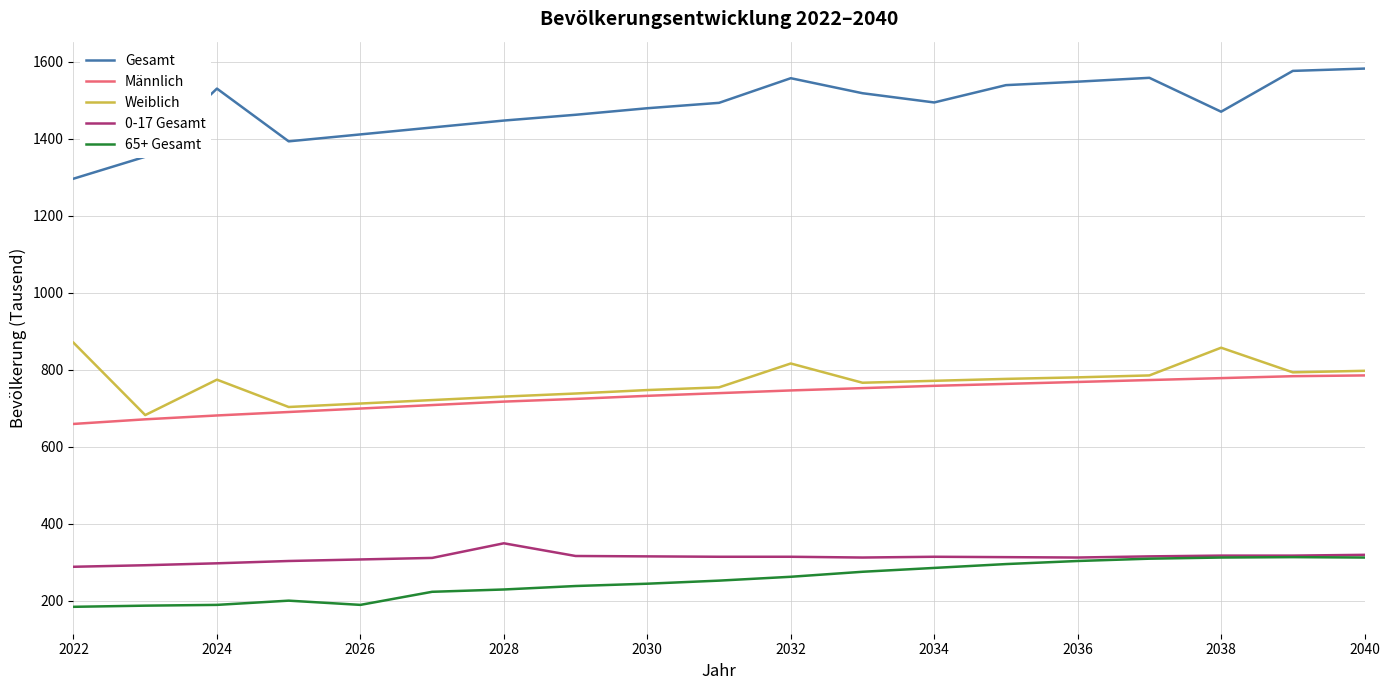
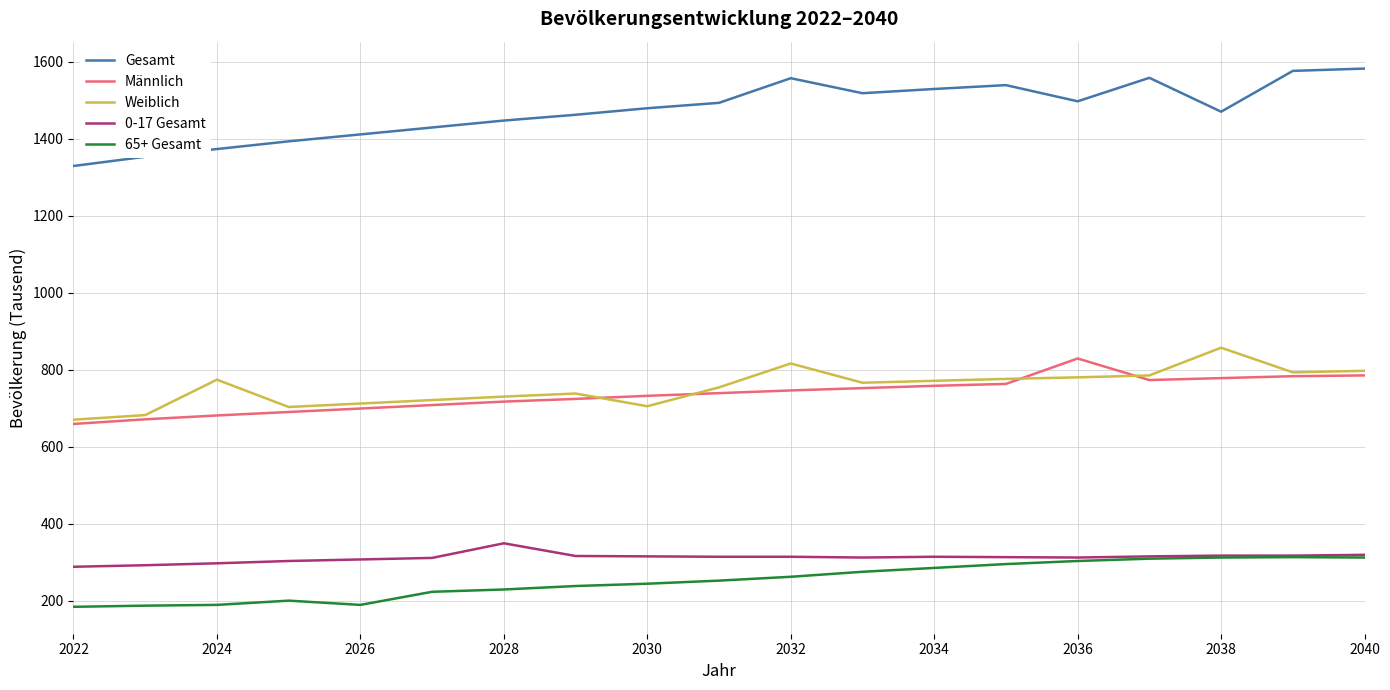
Gesamt, 2022: 1300 -> 1330
Weiblich, 2022: 870 -> 670
Gesamt, 2024: 1530 -> 1370
Weiblich, 2030: 750 -> 710
Gesamt, 2034: 1490 -> 1530
Gesamt, 2036: 1550 -> 1500
Männlich, 2036: 770 -> 830
